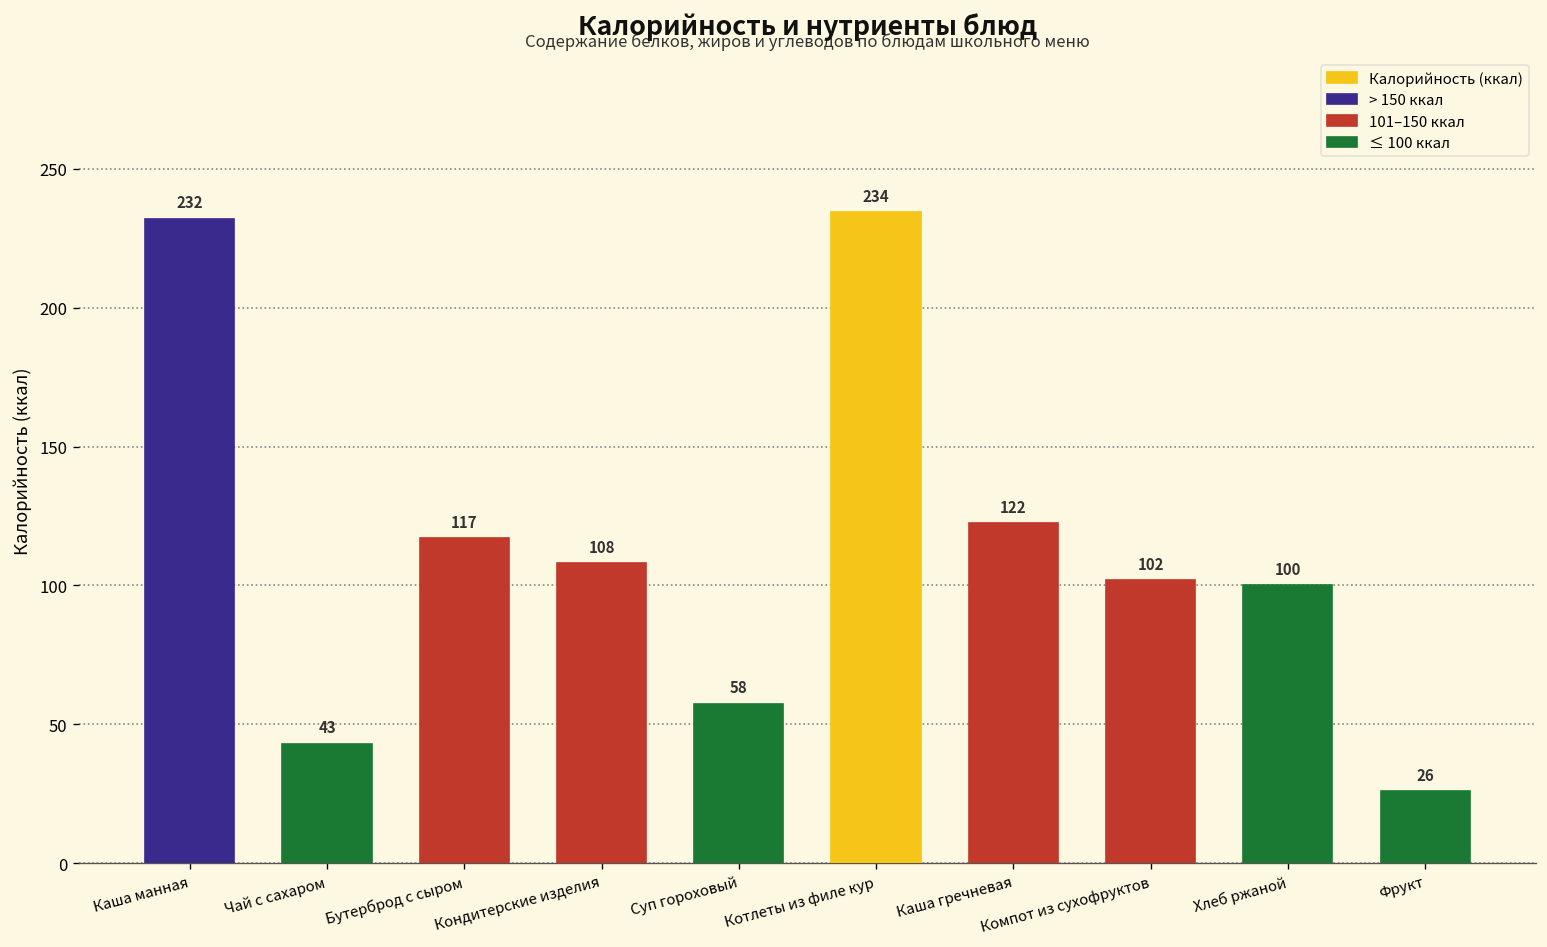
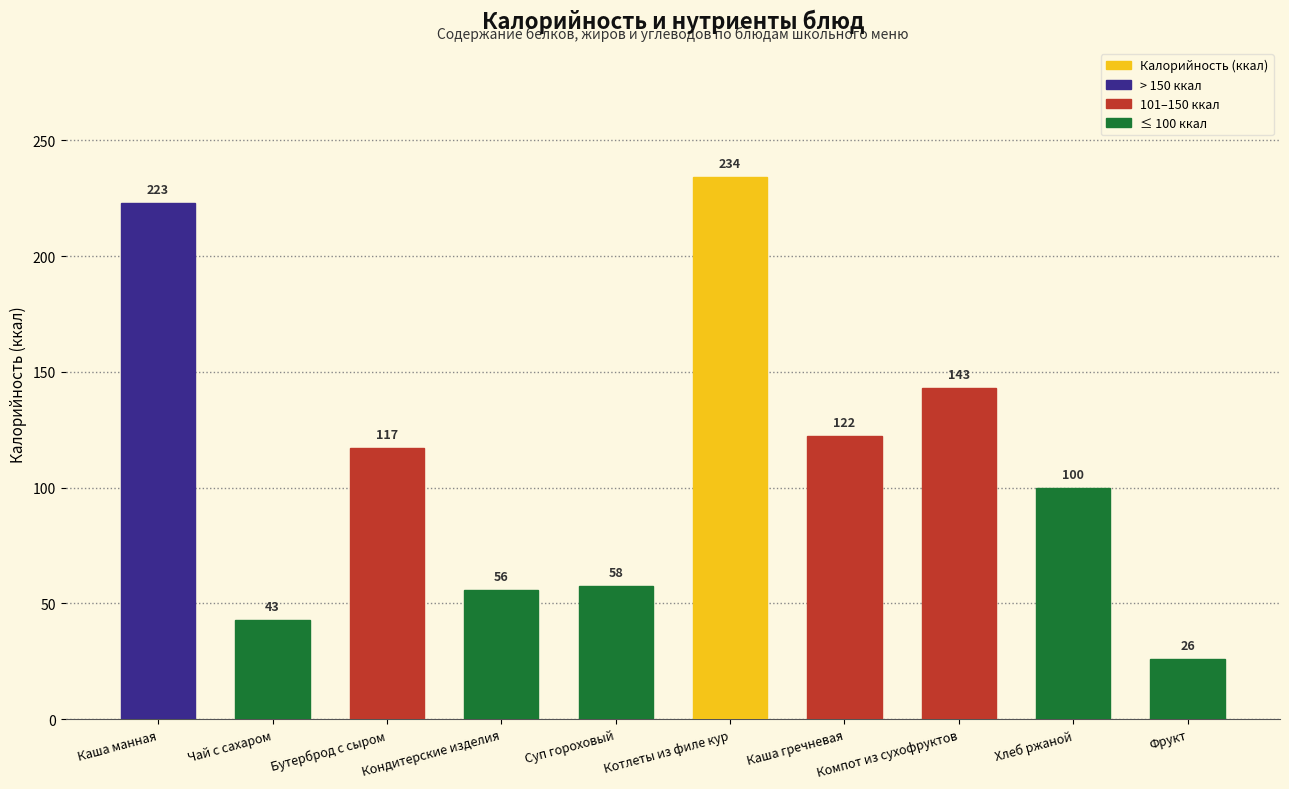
Каша манная: 232 -> 223
Кондитерские изделия: 108 -> 56
Компот из сухофруктов: 102 -> 143
